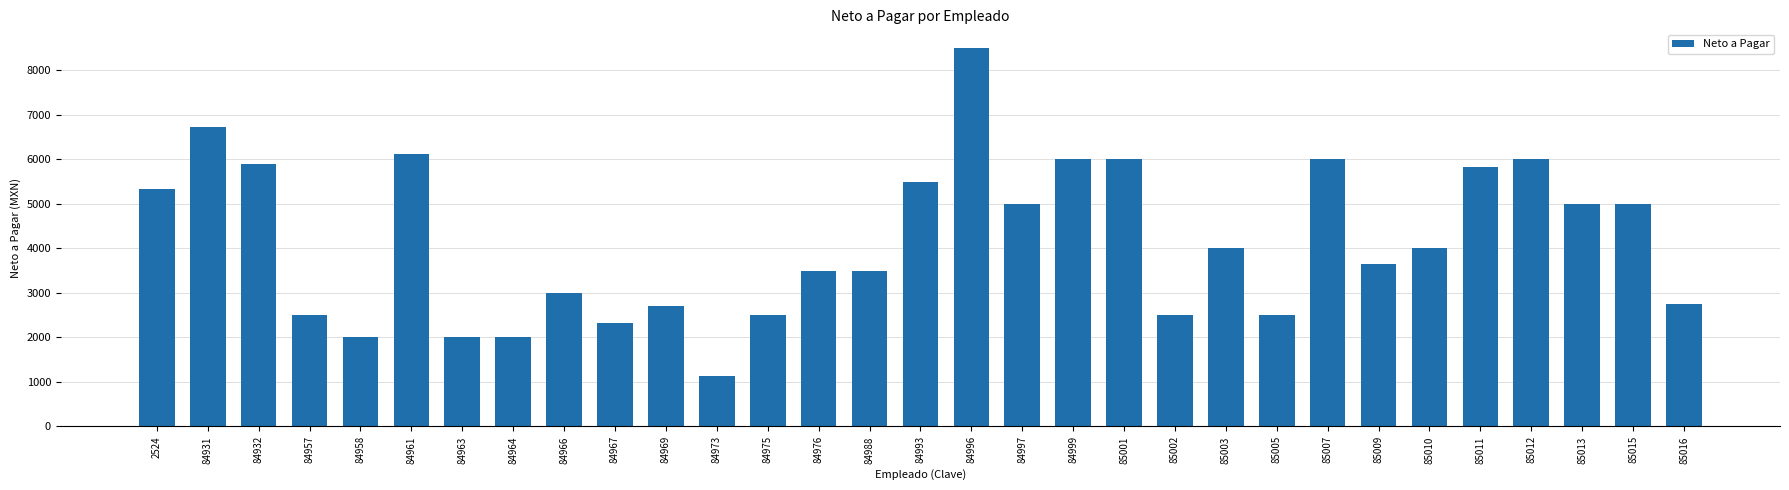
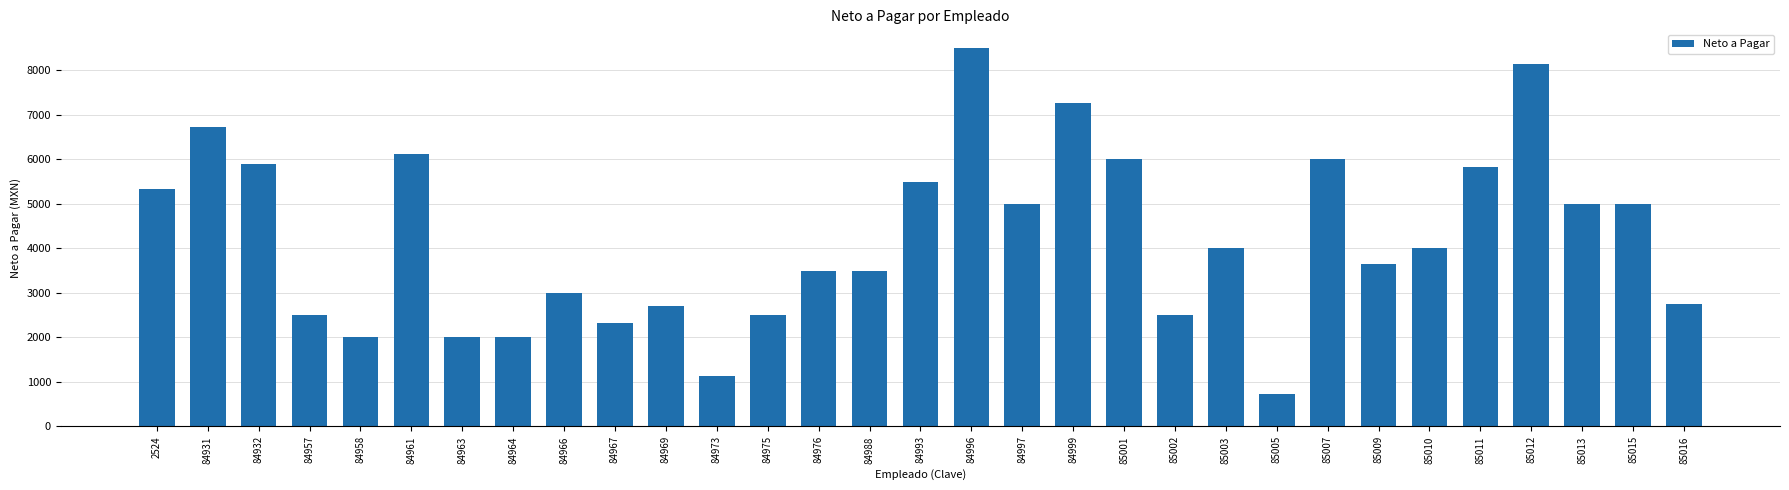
84999: 6000 -> 7300
85005: 2500 -> 700
85012: 6000 -> 8200
